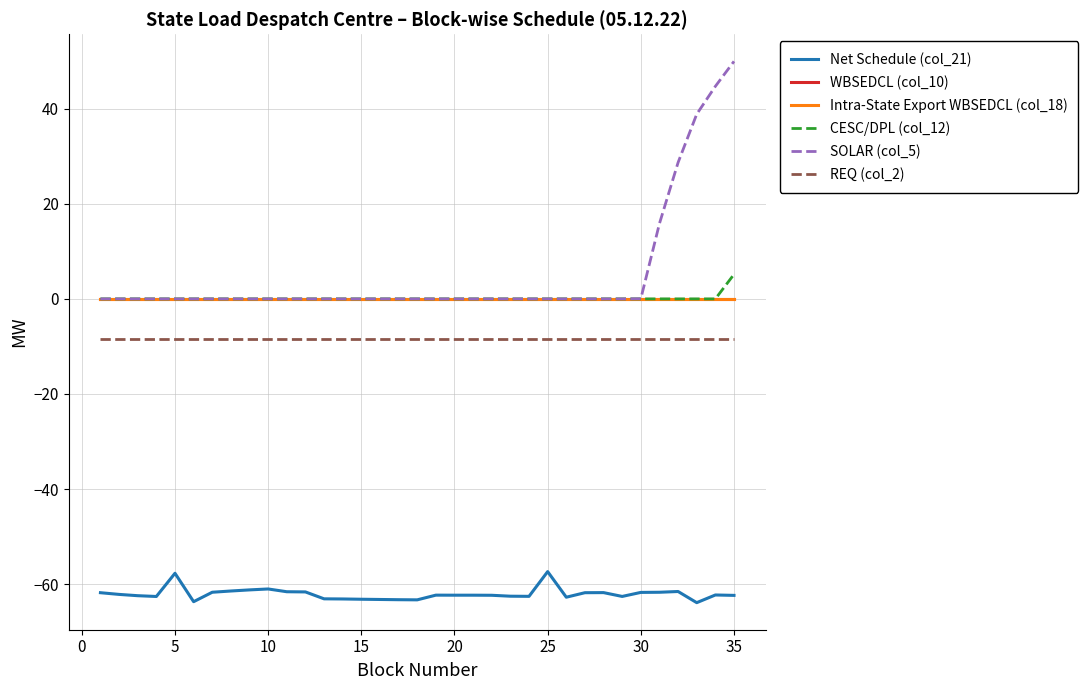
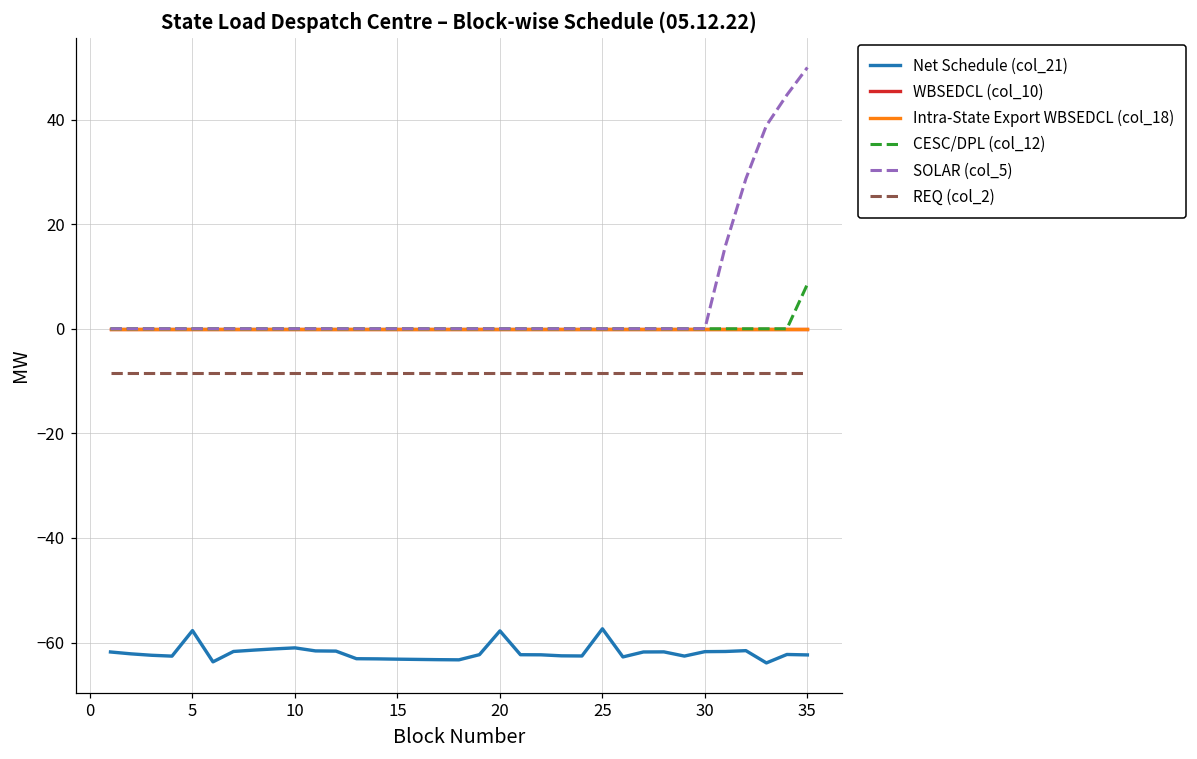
Net Schedule (col_21), 20: -62 -> -58
CESC/DPL (col_12), 35: 5 -> 9
